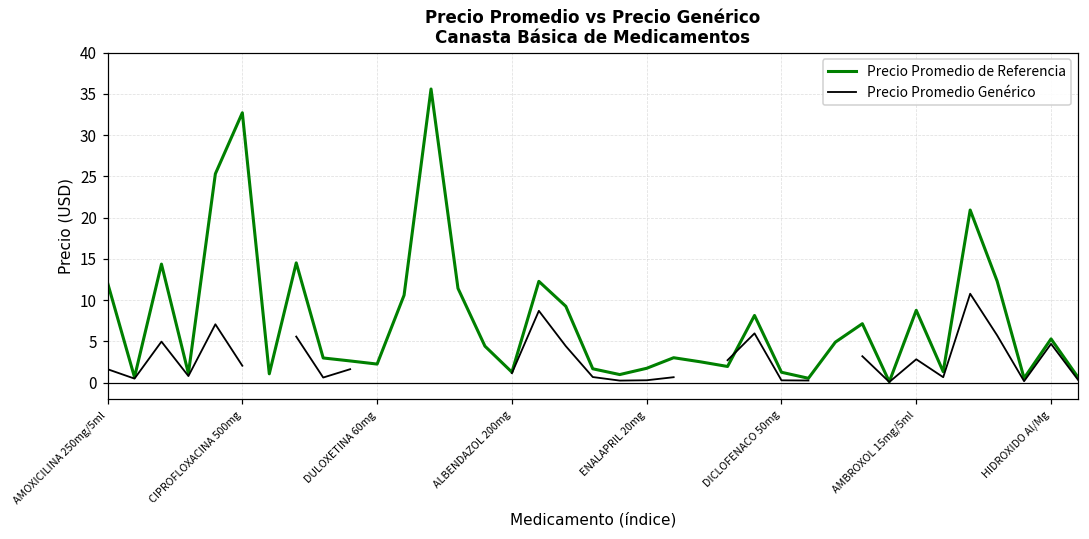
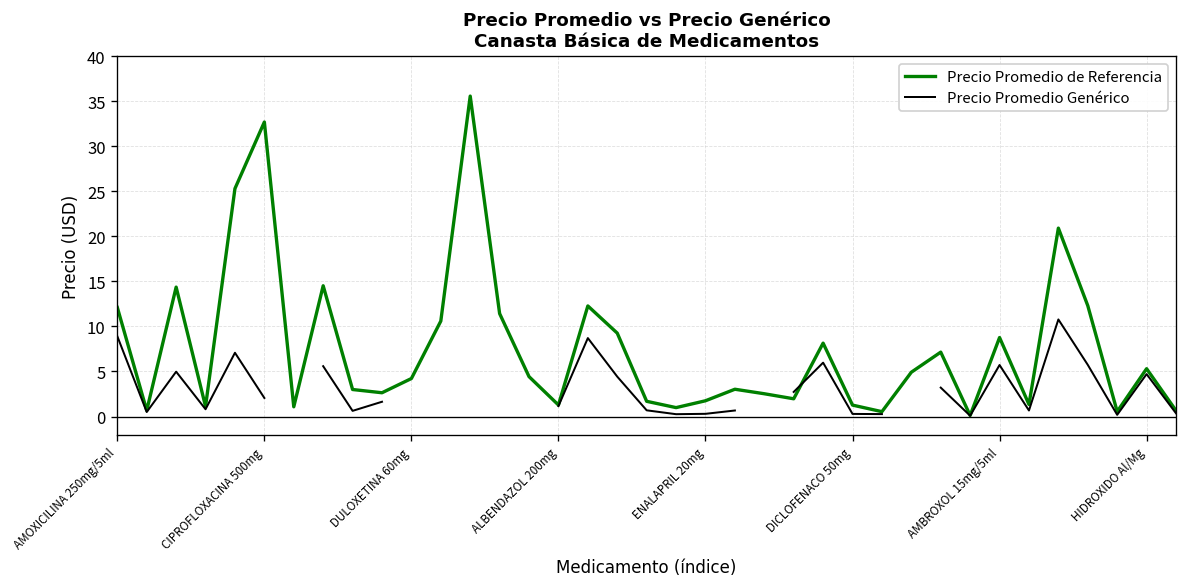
Precio Promedio Genérico, AMOXICILINA 250mg/5ml: 2 -> 9
Precio Promedio de Referencia, DULOXETINA 60mg: 2 -> 4
Precio Promedio Genérico, AMBROXOL 15mg/5ml: 3 -> 6
